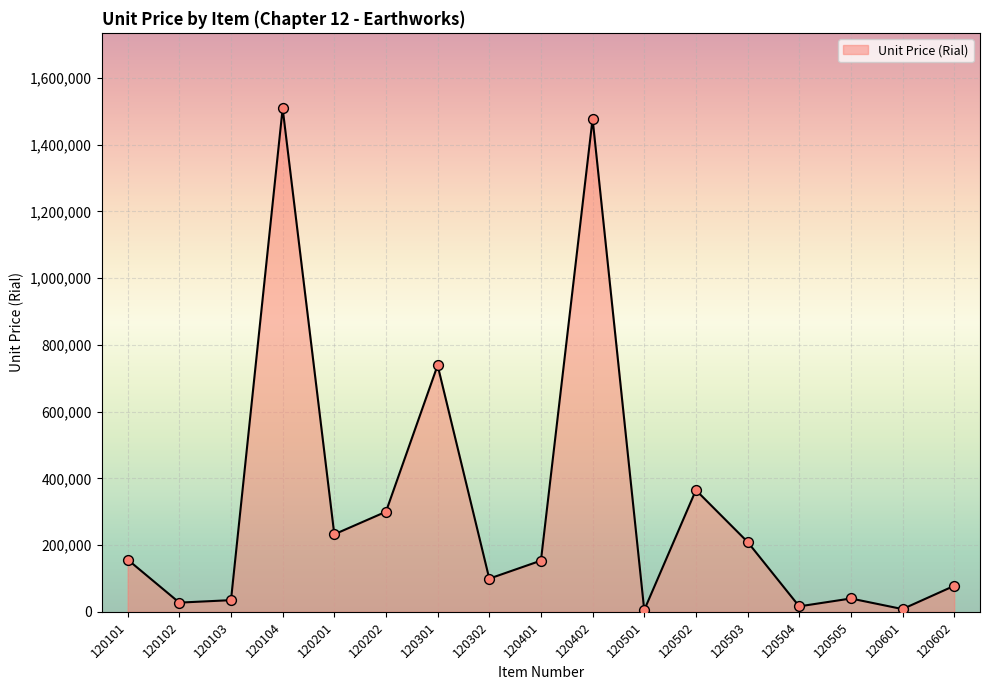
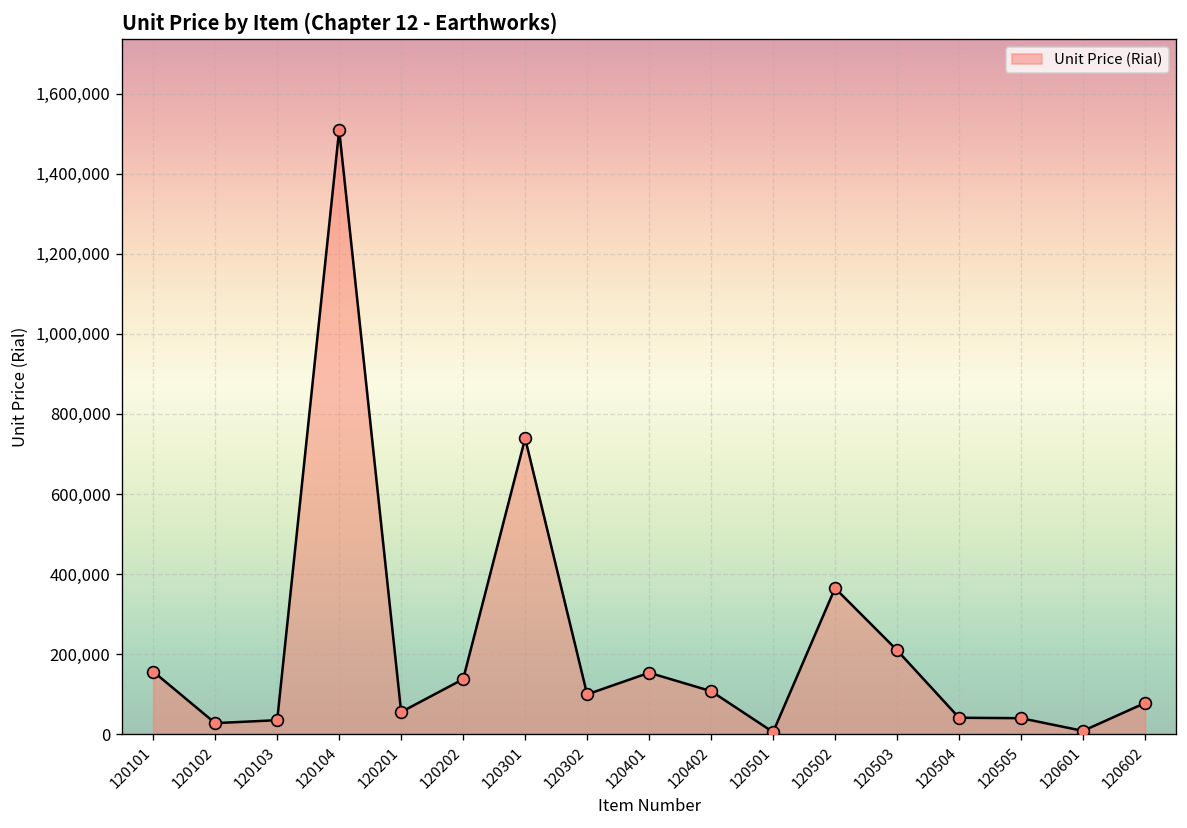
120201: 230,000 -> 60,000
120202: 300,000 -> 140,000
120402: 1,480,000 -> 110,000
120504: 20,000 -> 40,000
